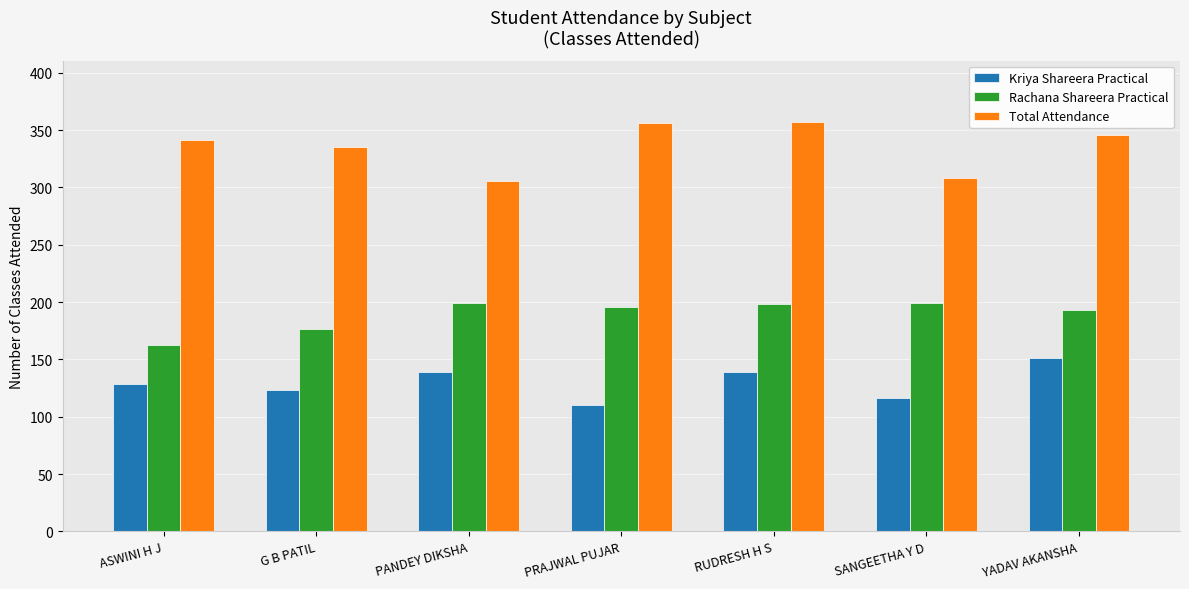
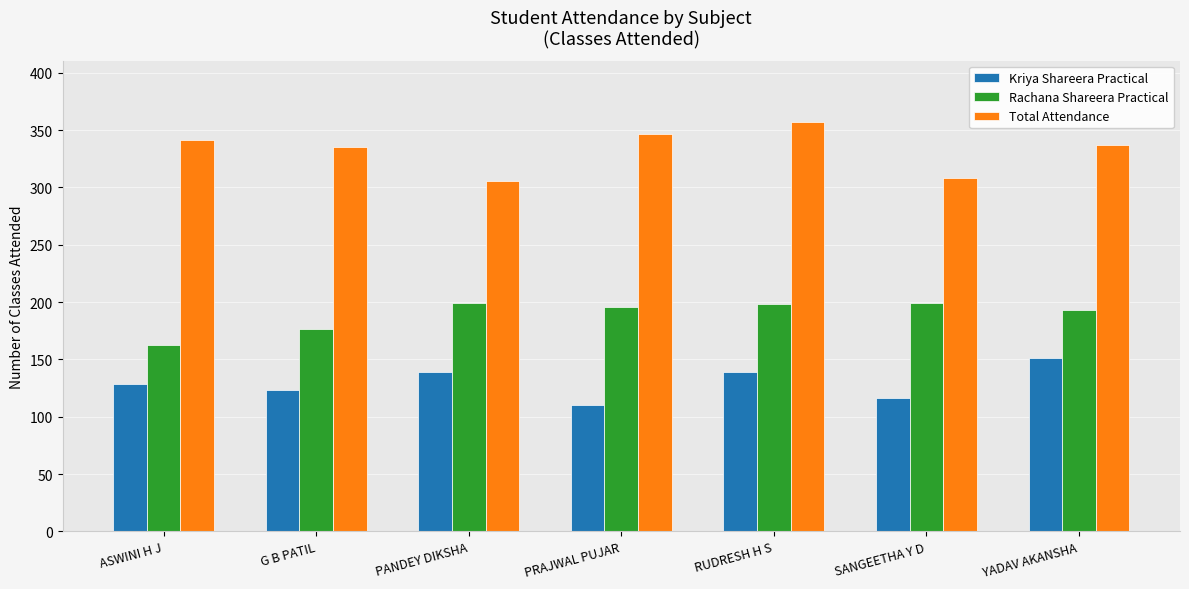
Total Attendance, PRAJWAL PUJAR: 356 -> 347
Total Attendance, YADAV AKANSHA: 346 -> 337
